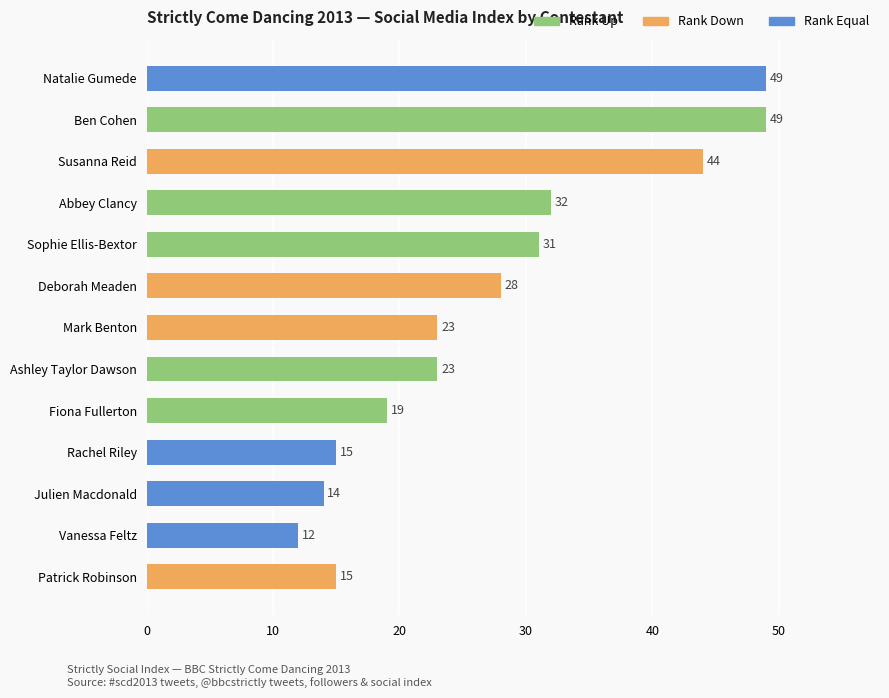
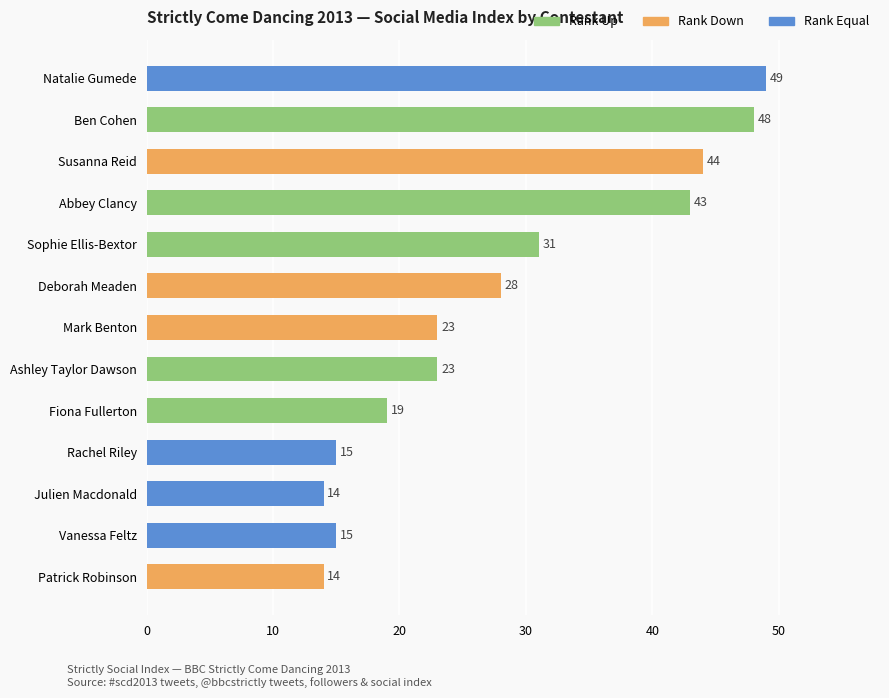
Ben Cohen: 49 -> 48
Abbey Clancy: 32 -> 43
Vanessa Feltz: 12 -> 15
Patrick Robinson: 15 -> 14
